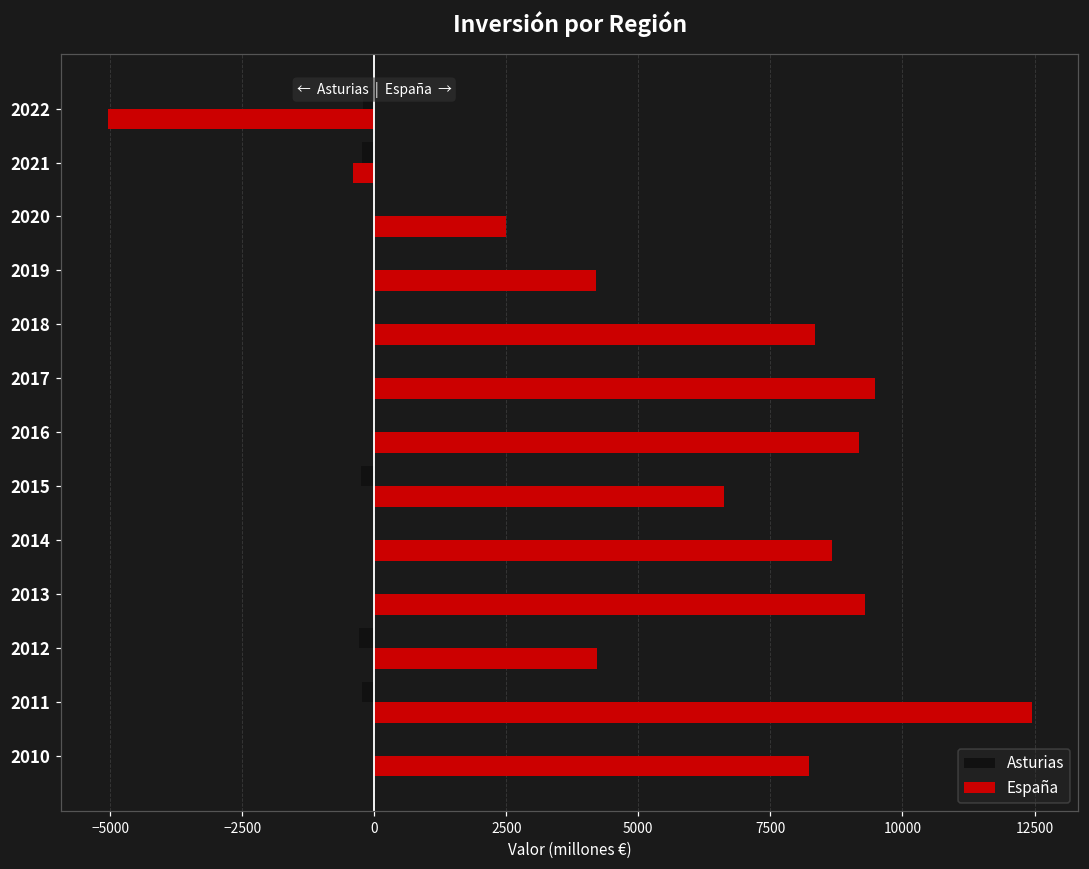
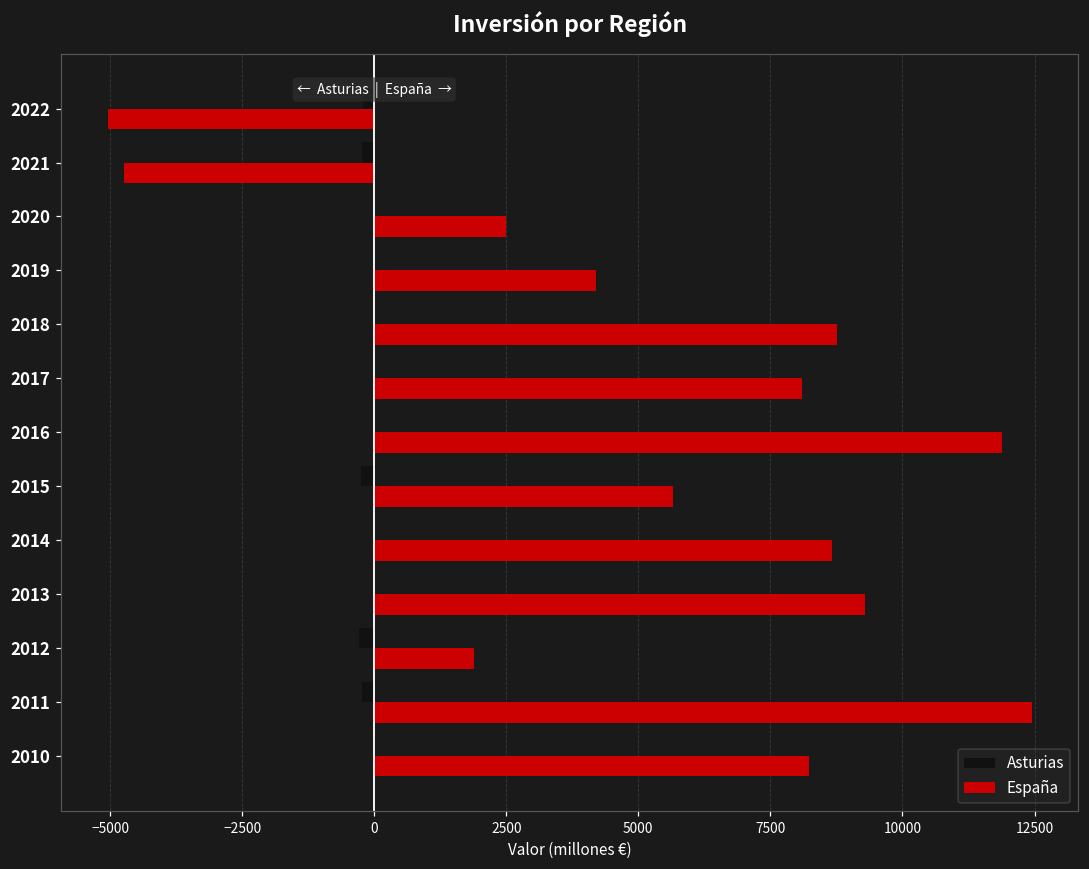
España, 2021: -400 -> -4700
España, 2018: 8300 -> 8800
España, 2017: 9500 -> 8100
España, 2016: 9200 -> 11900
España, 2015: 6600 -> 5700
España, 2012: 4200 -> 1900
